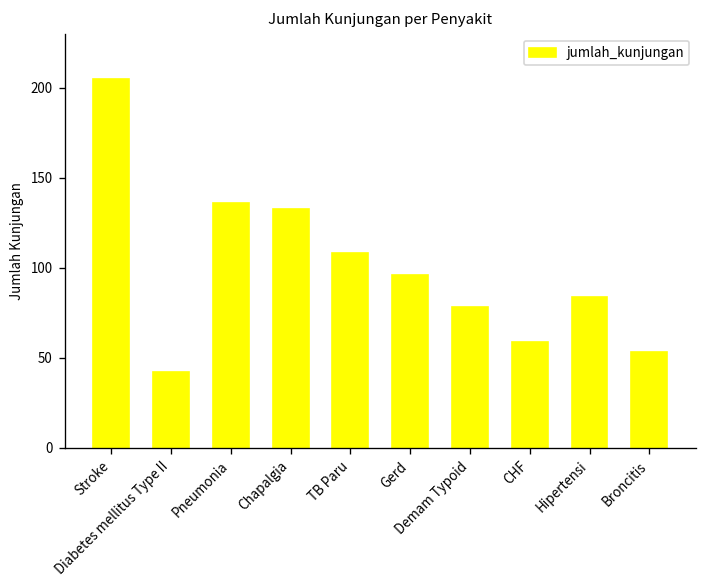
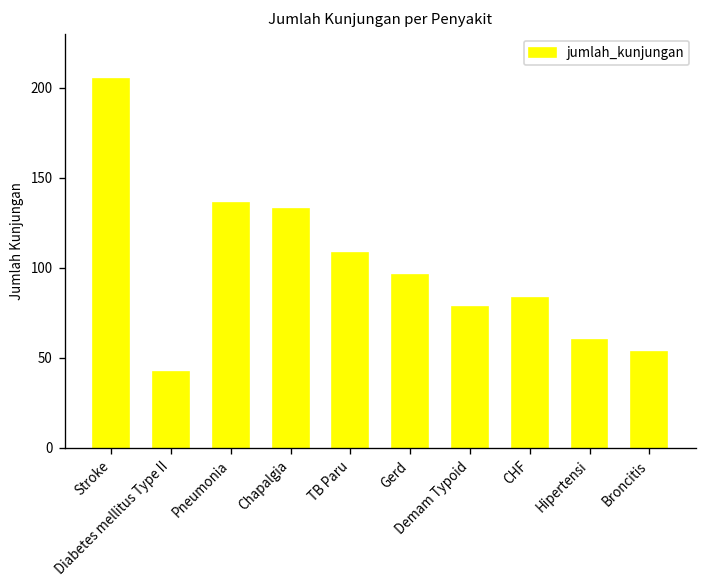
CHF: 59 -> 83
Hipertensi: 84 -> 60
